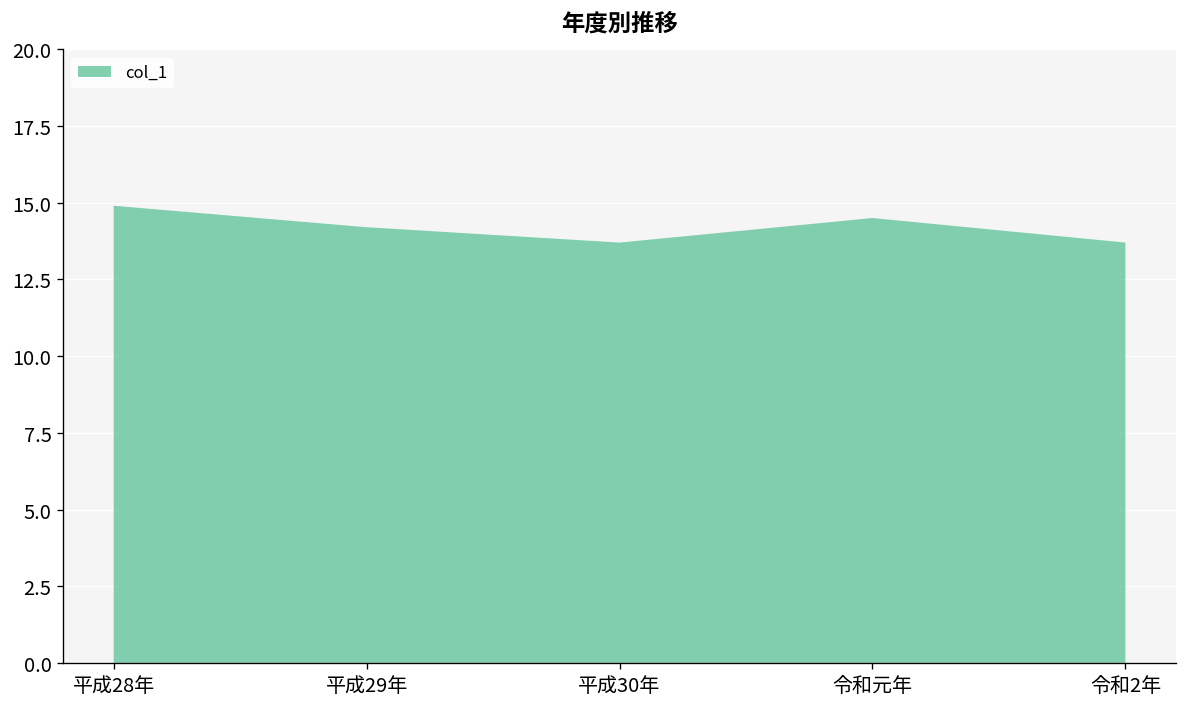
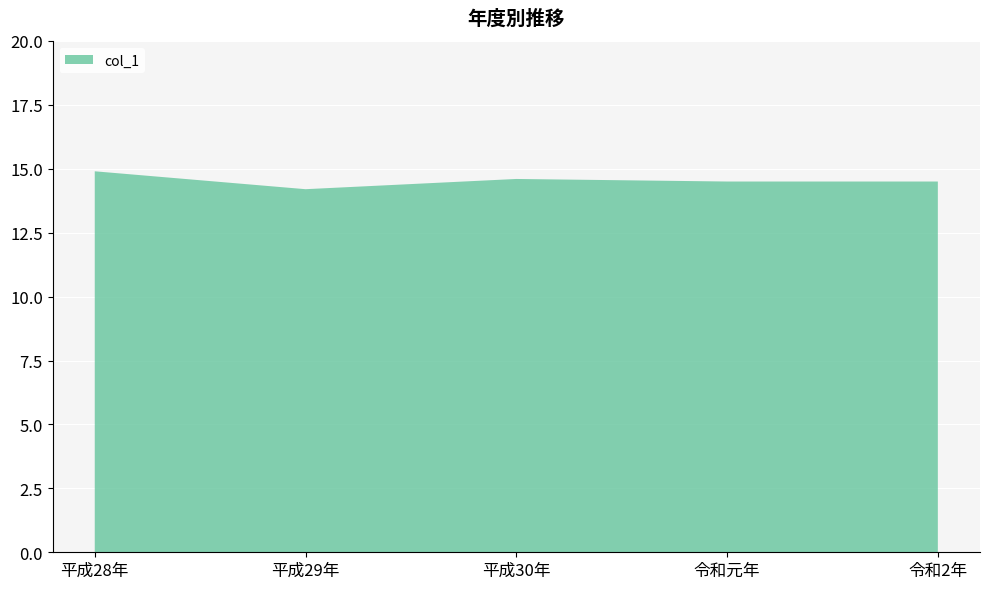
平成30年: 13.7 -> 14.6
令和2年: 13.7 -> 14.5
